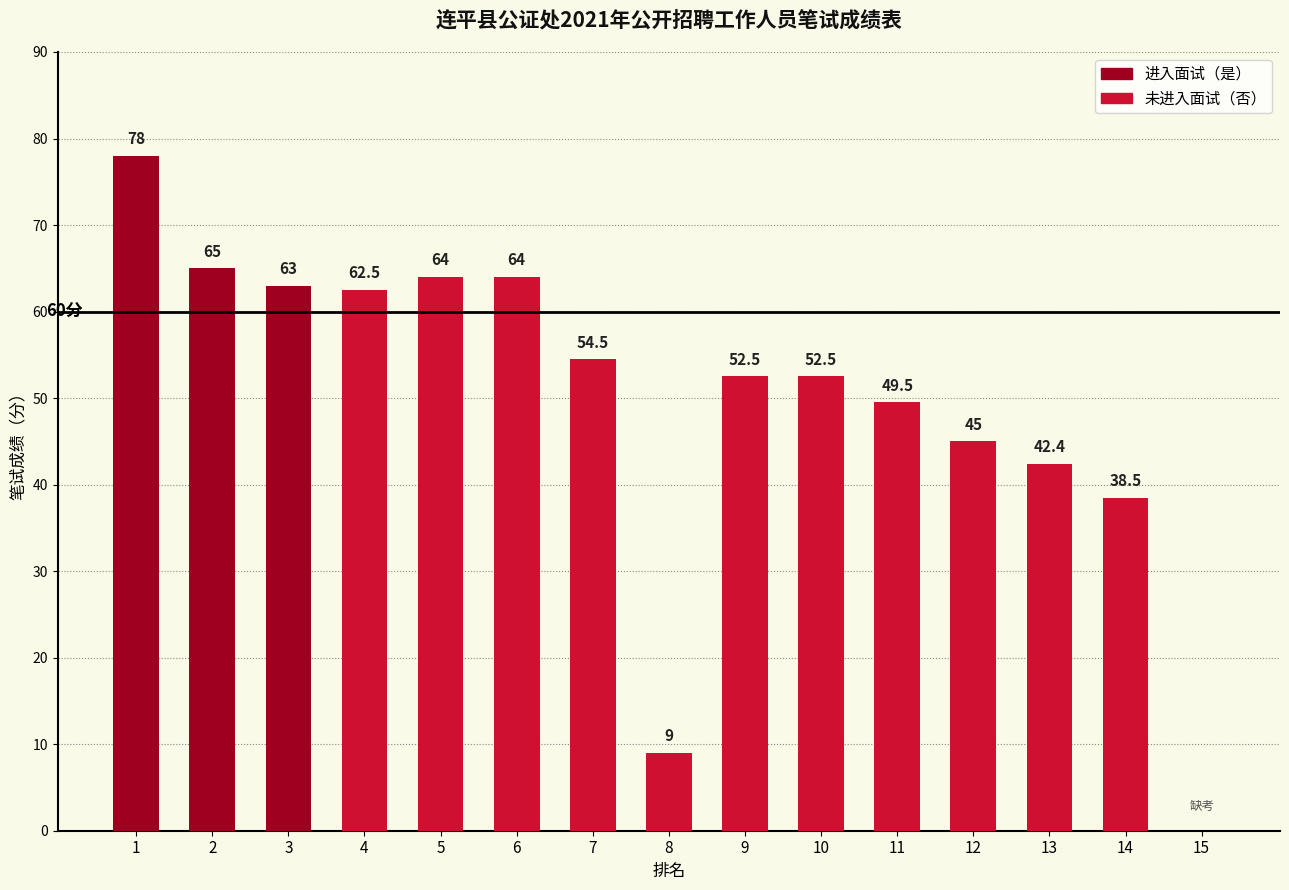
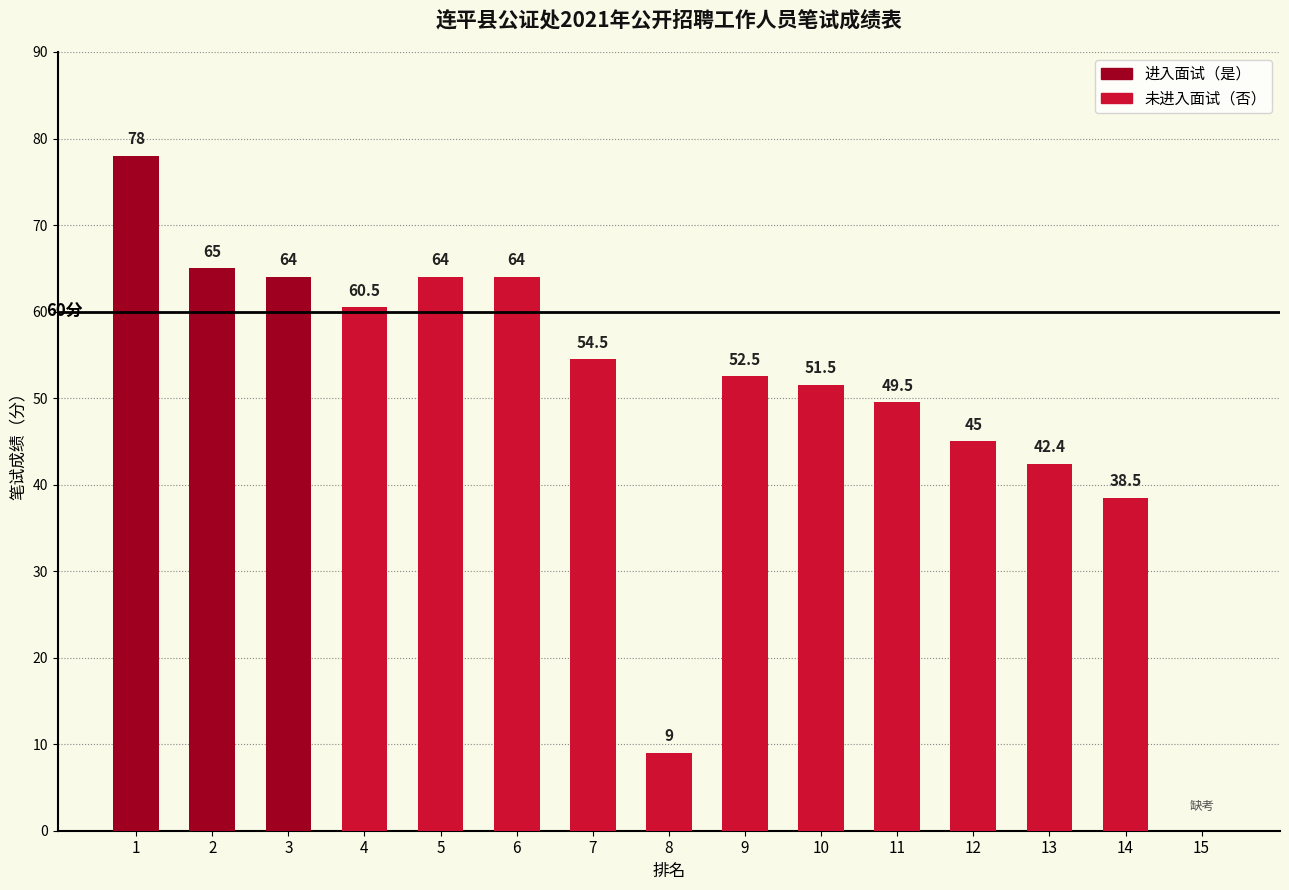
3: 63 -> 64
4: 62.5 -> 60.5
10: 52.5 -> 51.5
